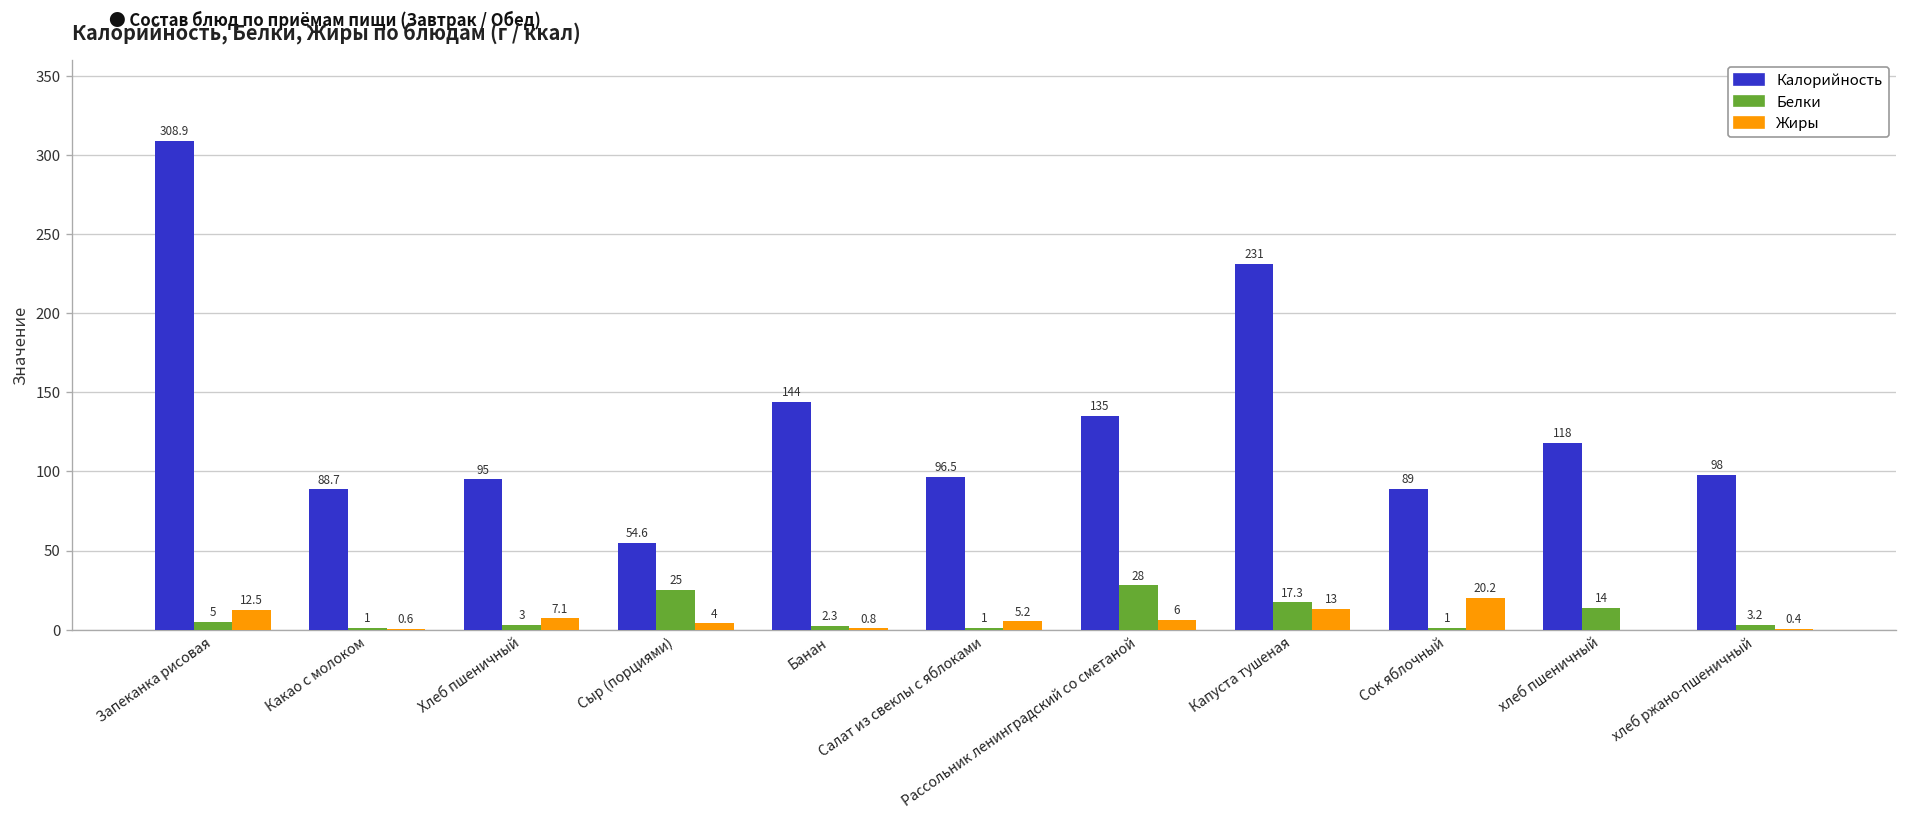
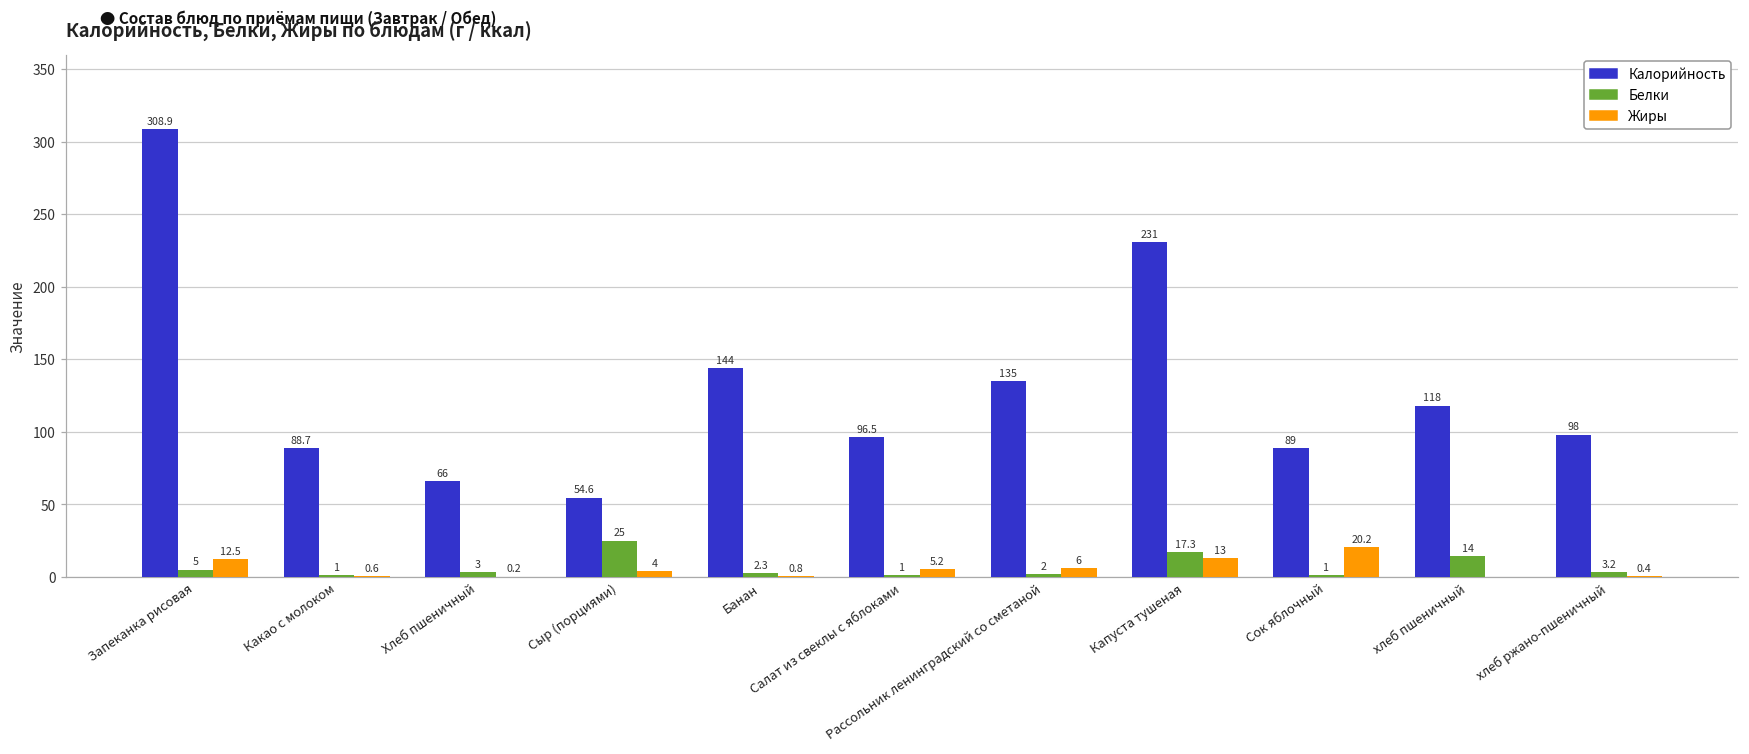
Калорийность, Хлеб пшеничный: 95 -> 66
Жиры, Хлеб пшеничный: 7.1 -> 0.2
Белки, Рассольник ленинградский со сметаной: 28 -> 2
